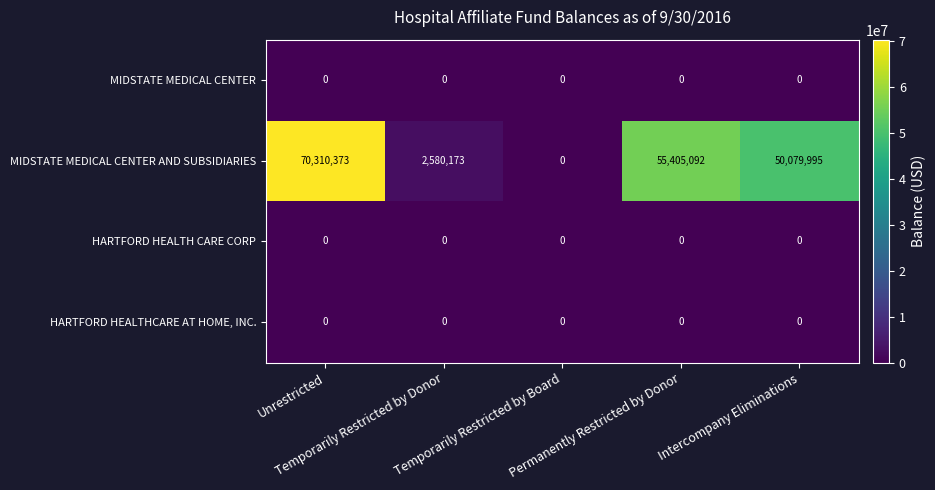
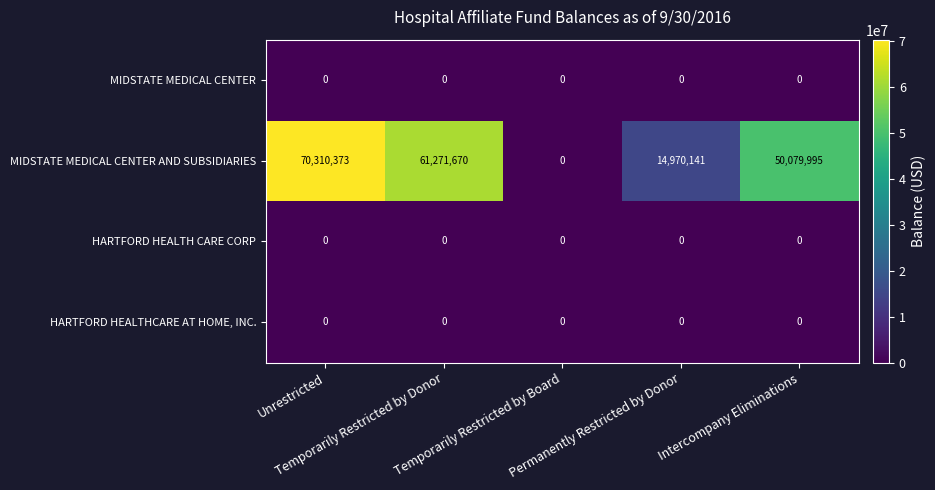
MIDSTATE MEDICAL CENTER AND SUBSIDIARIES, Temporarily Restricted by Donor: 2,580,173 -> 61,271,670
MIDSTATE MEDICAL CENTER AND SUBSIDIARIES, Permanently Restricted by Donor: 55,405,092 -> 14,970,141
